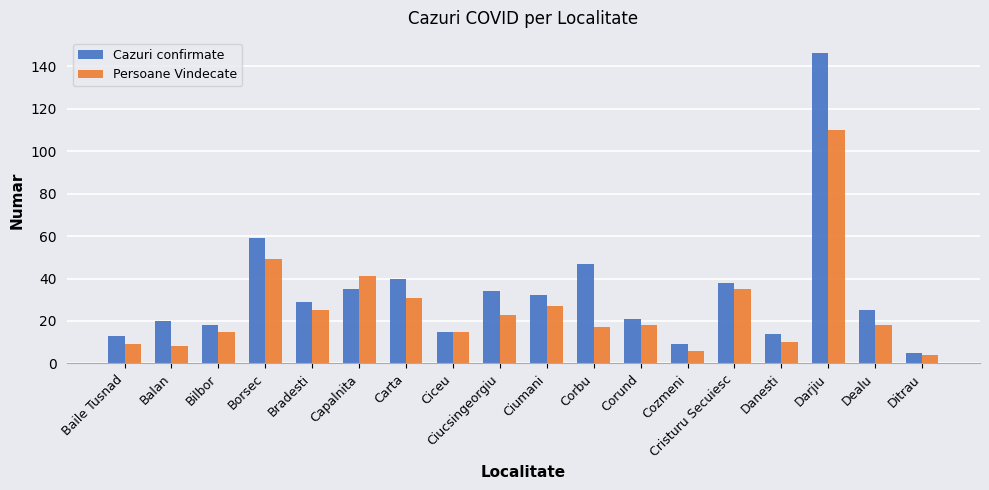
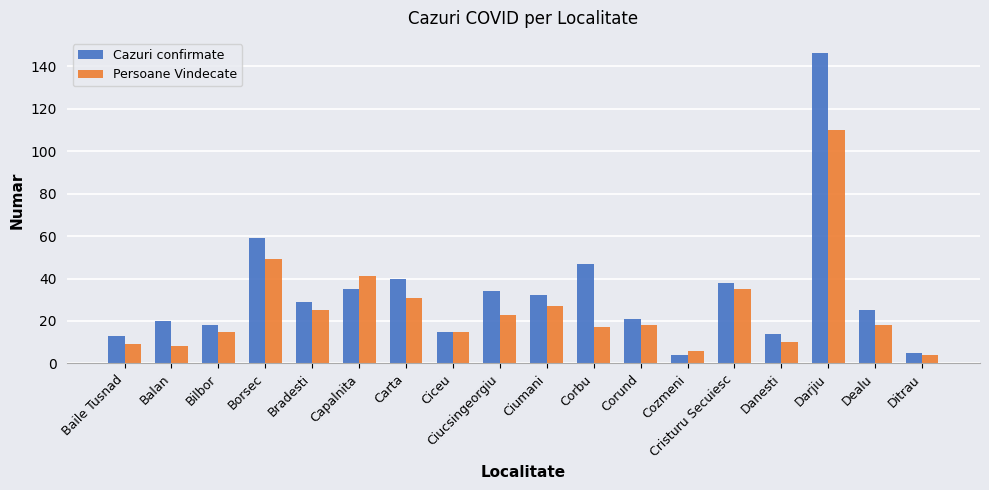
Cazuri confirmate, Cozmeni: 9 -> 4
